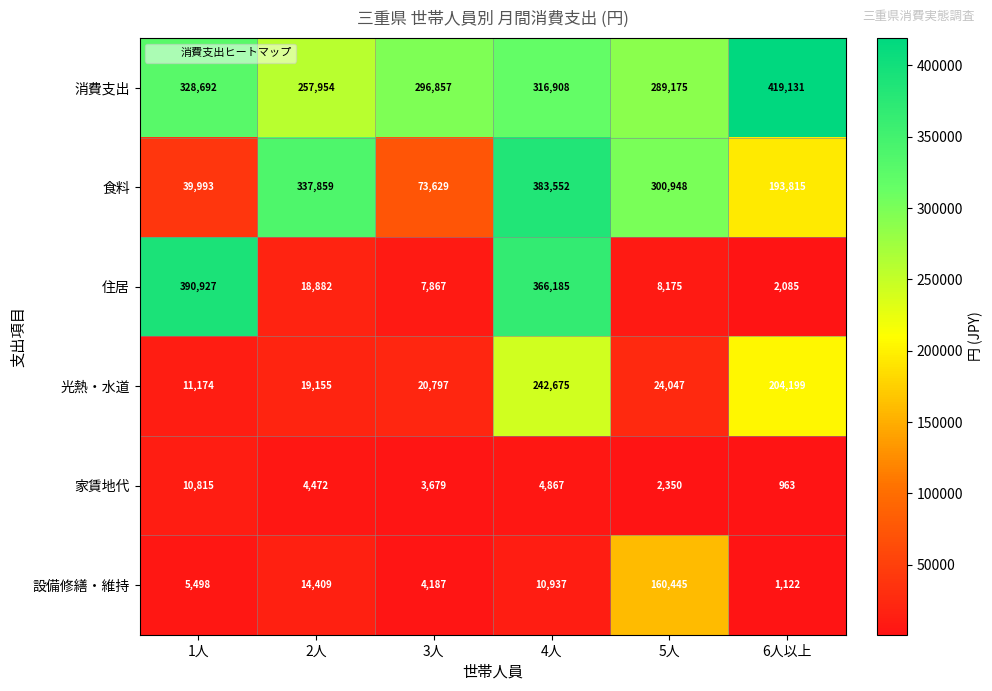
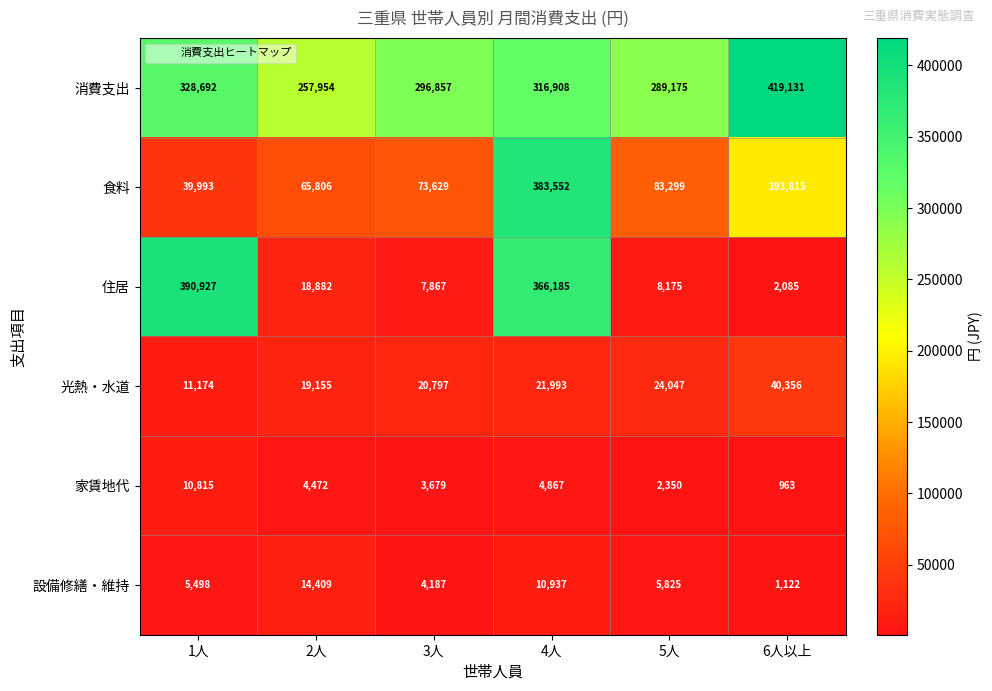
食料, 2人: 337,859 -> 65,806
食料, 5人: 300,948 -> 83,299
光熱・水道, 4人: 242,675 -> 21,993
光熱・水道, 6人以上: 204,199 -> 40,356
設備修繕・維持, 5人: 160,445 -> 5,825
